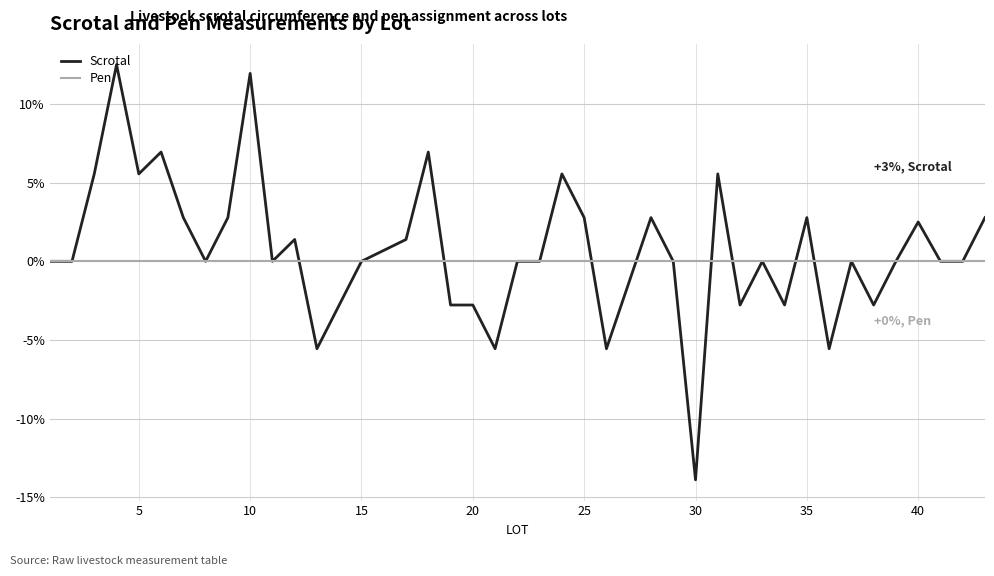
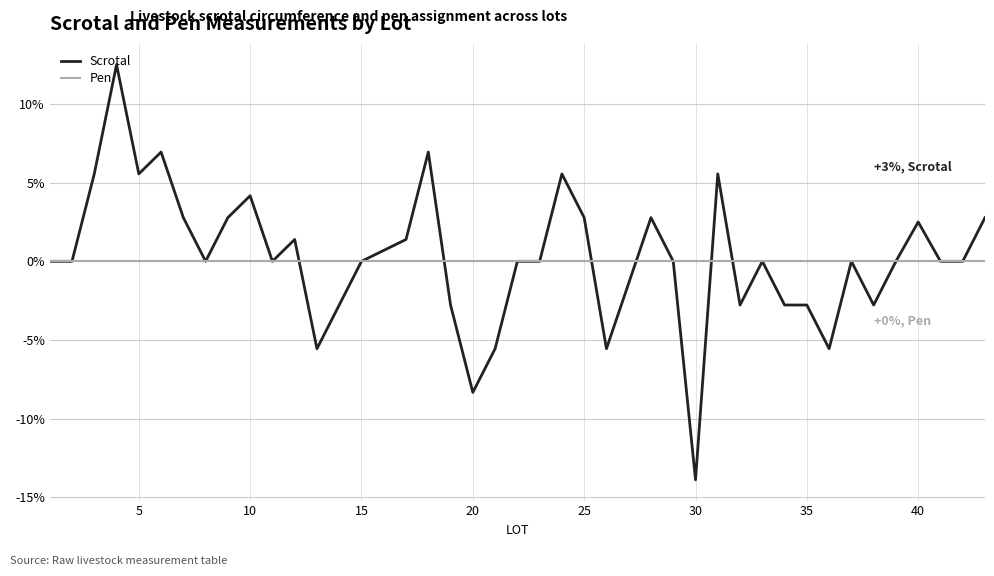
Scrotal, 10: 11.9% -> 4.2%
Scrotal, 20: -2.8% -> -8.3%
Scrotal, 35: 2.8% -> -2.8%
